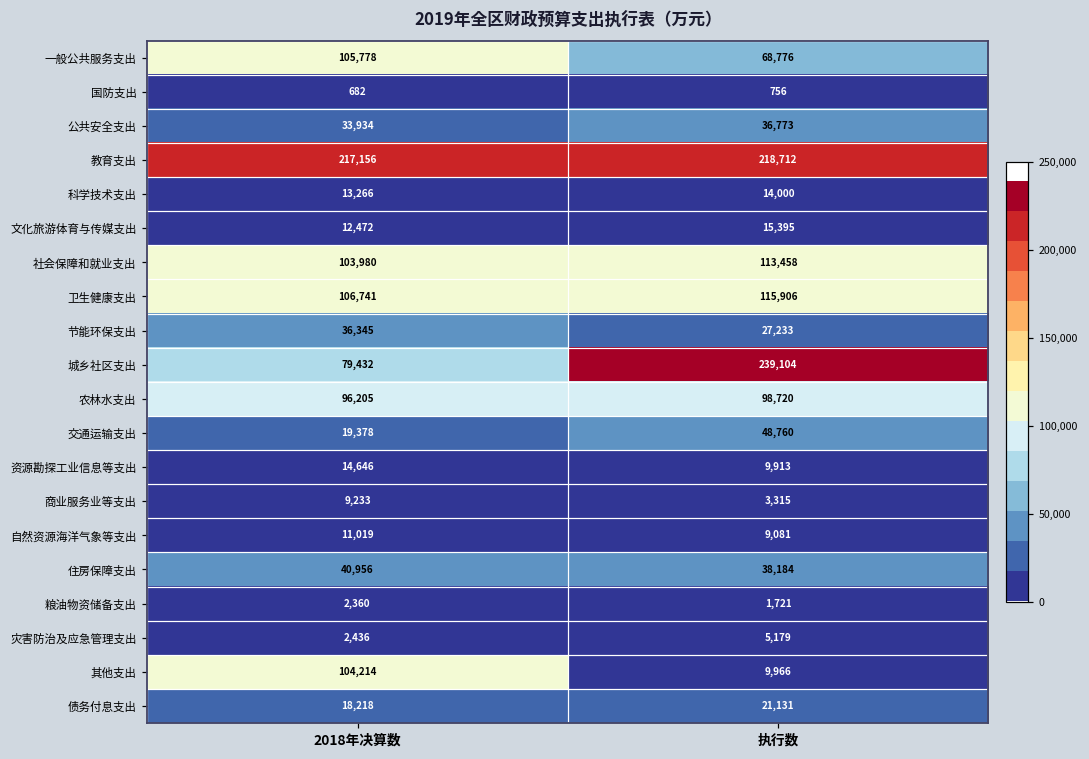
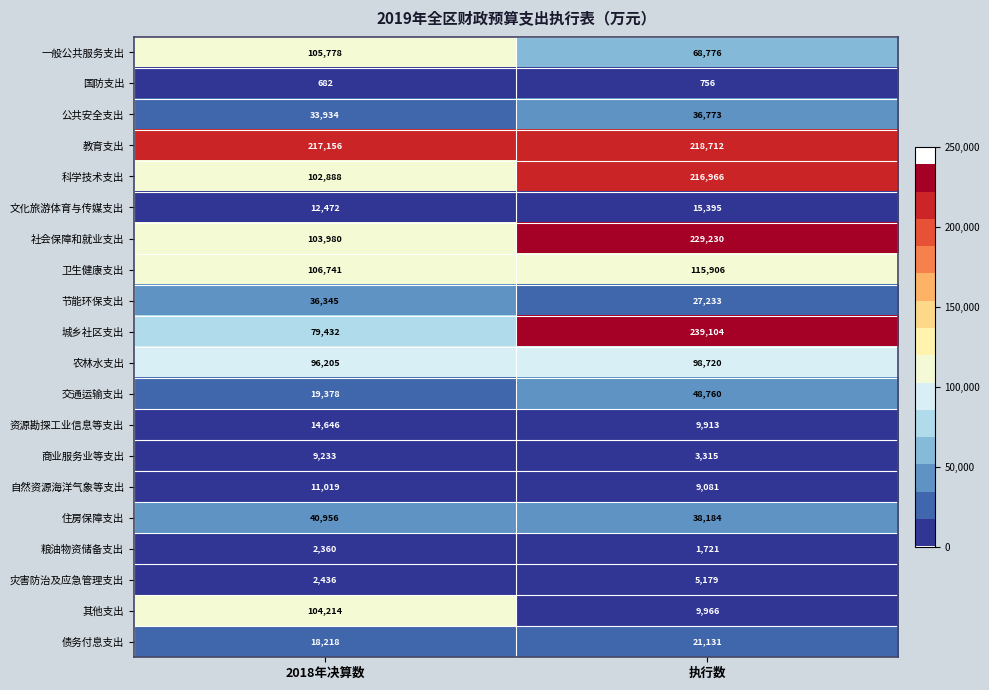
科学技术支出, 2018年决算数: 13,266 -> 102,888
科学技术支出, 执行数: 14,000 -> 216,966
社会保障和就业支出, 执行数: 113,458 -> 229,230
